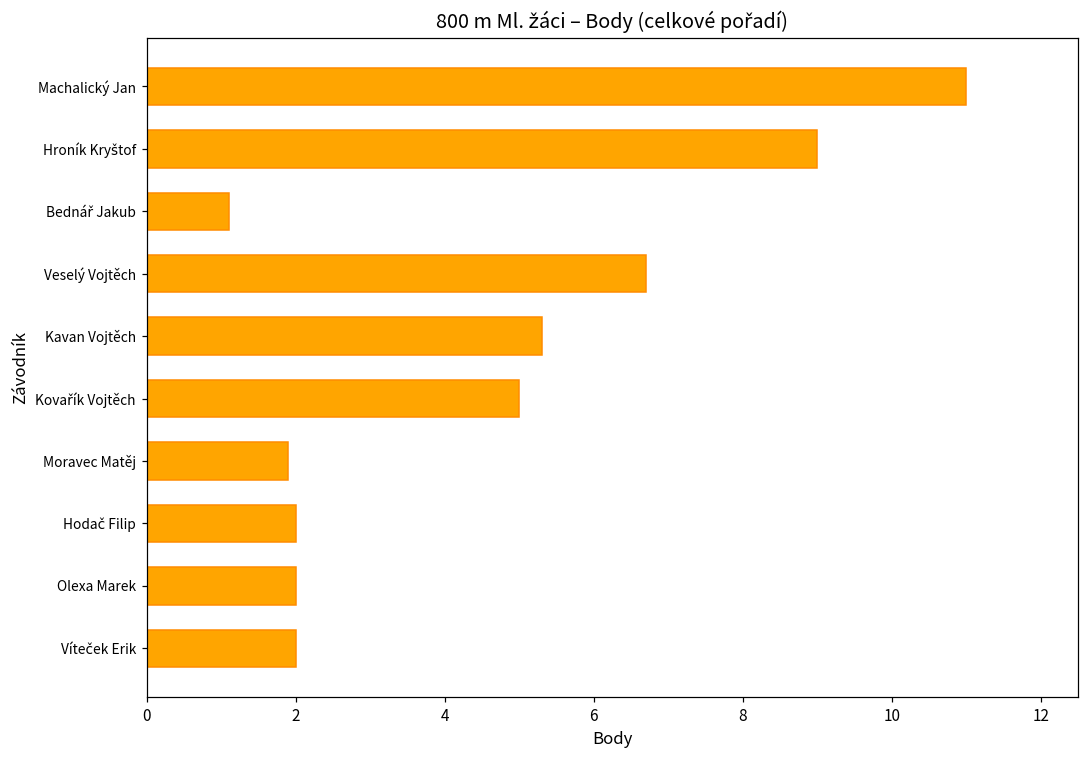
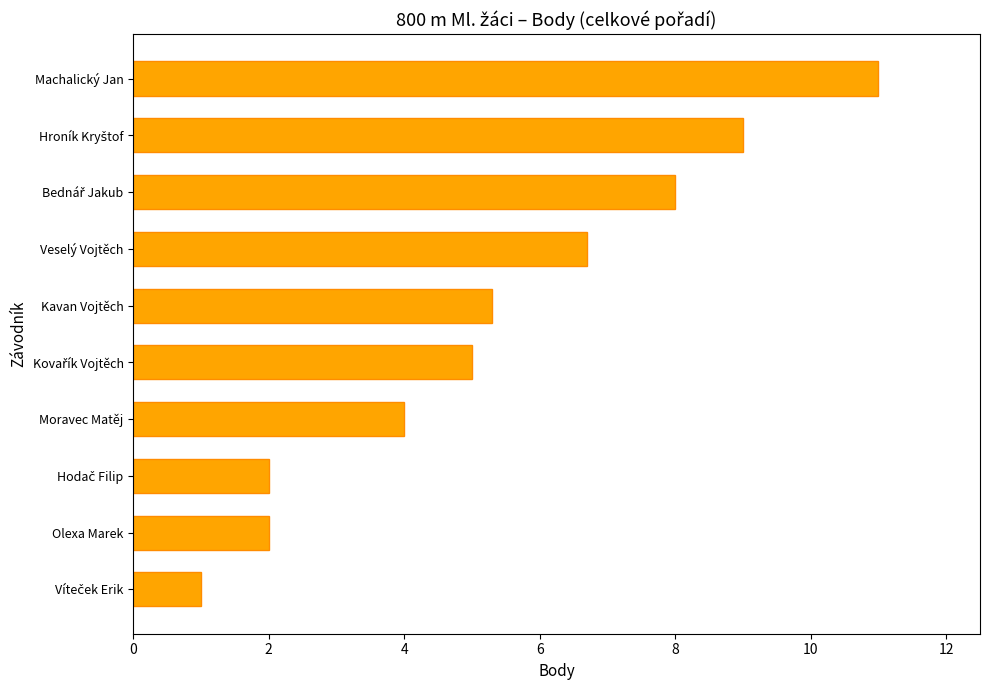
Bednář Jakub: 1.1 -> 8.0
Moravec Matěj: 1.9 -> 4.0
Víteček Erik: 2 -> 1
